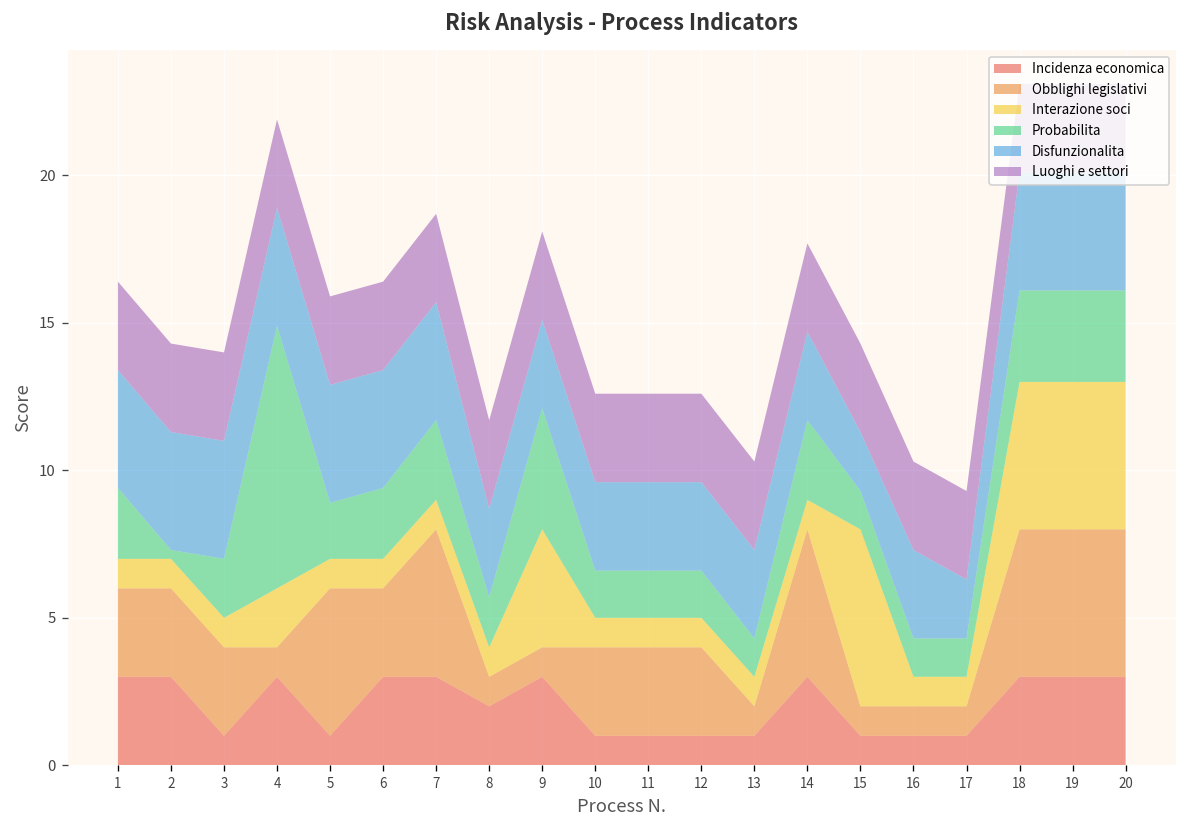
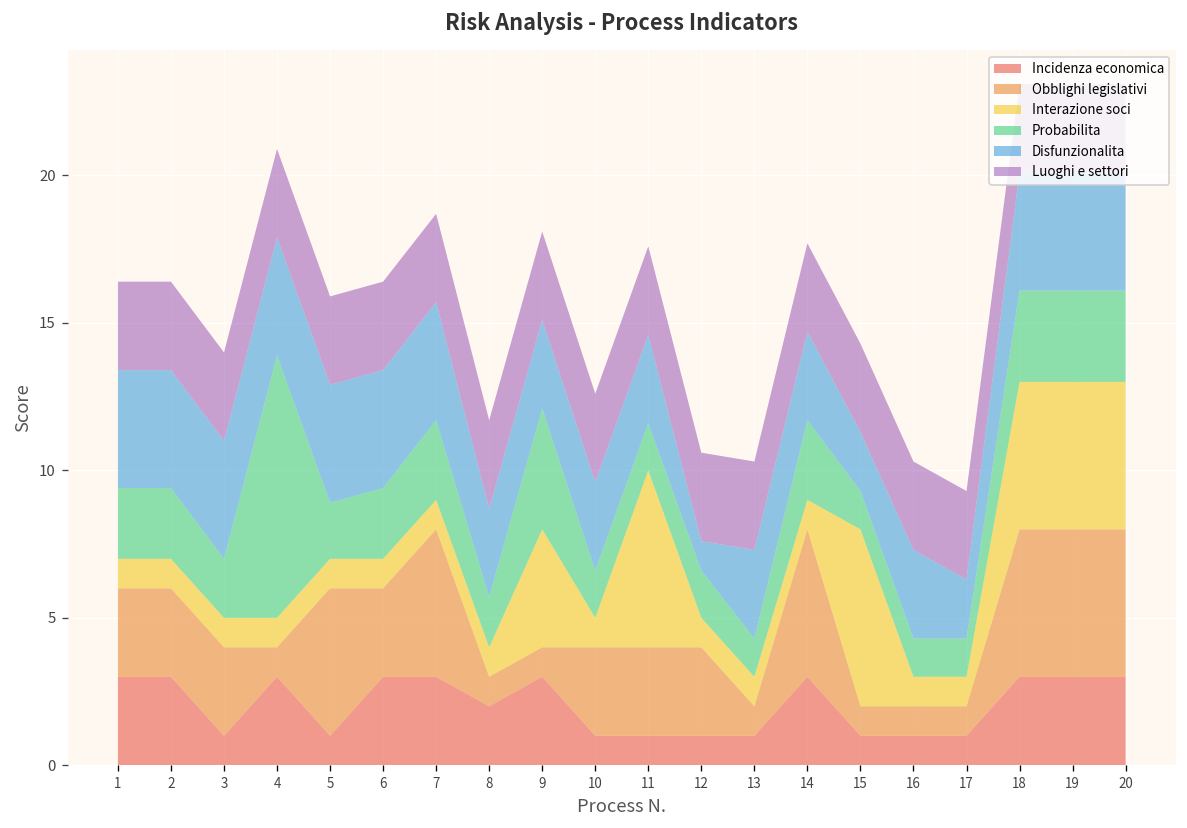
Probabilita, 2: 0.3 -> 2.4
Interazione soci, 4: 2 -> 1
Interazione soci, 11: 1 -> 6
Disfunzionalita, 12: 3 -> 1
